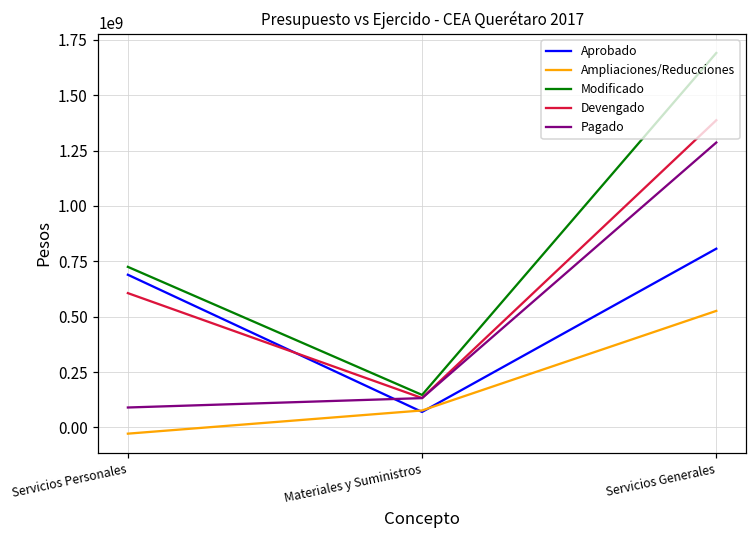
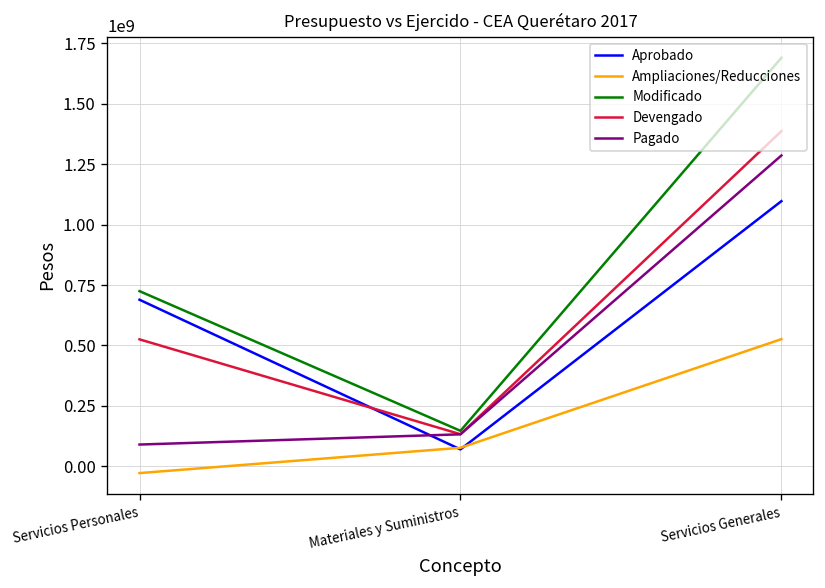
Devengado, Servicios Personales: 610000000 -> 530000000
Aprobado, Servicios Generales: 810000000 -> 1100000000
